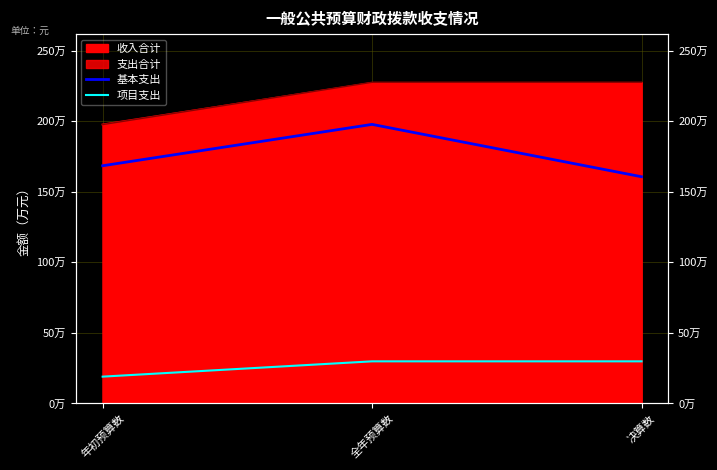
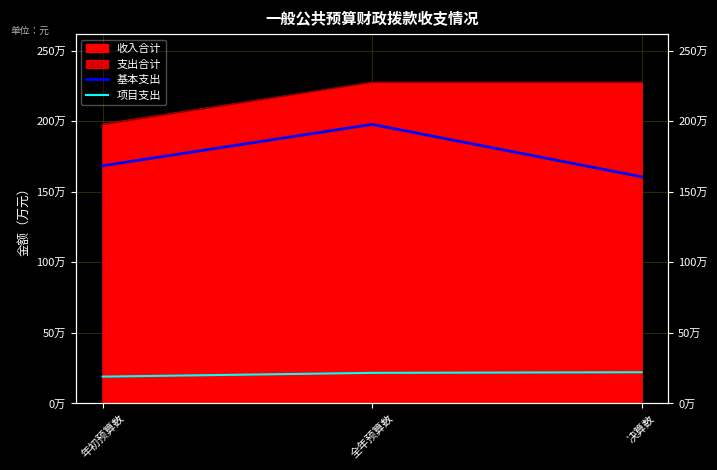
项目支出, 全年预算数: 30万 -> 22万
项目支出, 决算数: 30万 -> 22万
